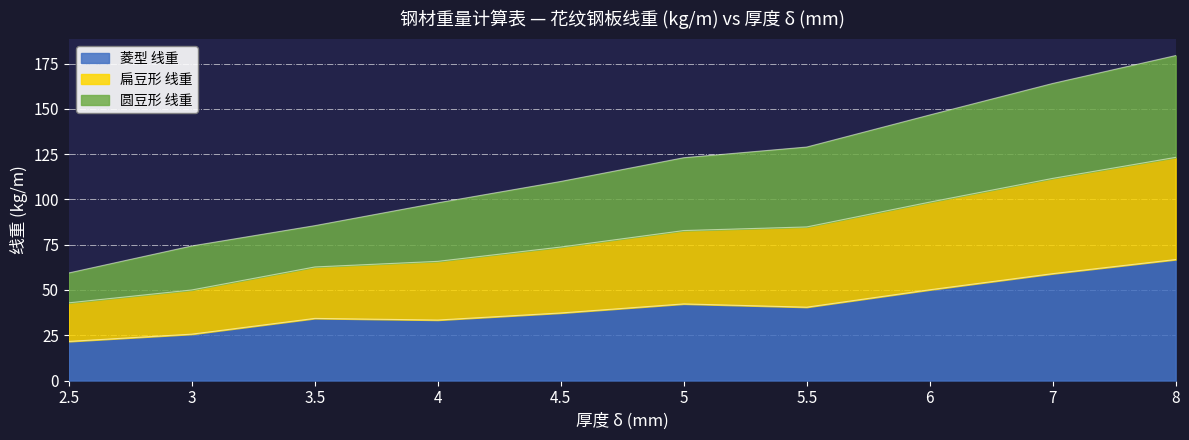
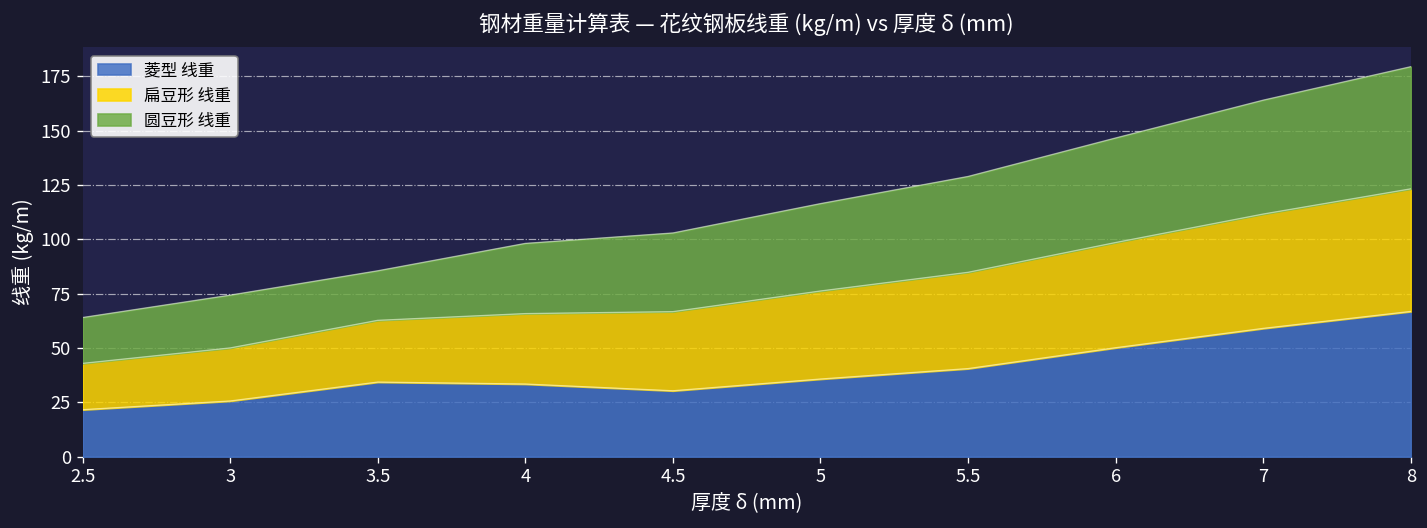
圆豆形 线重, 2.5: 17 -> 21
菱型 线重, 4.5: 37 -> 30
菱型 线重, 5: 42 -> 36
